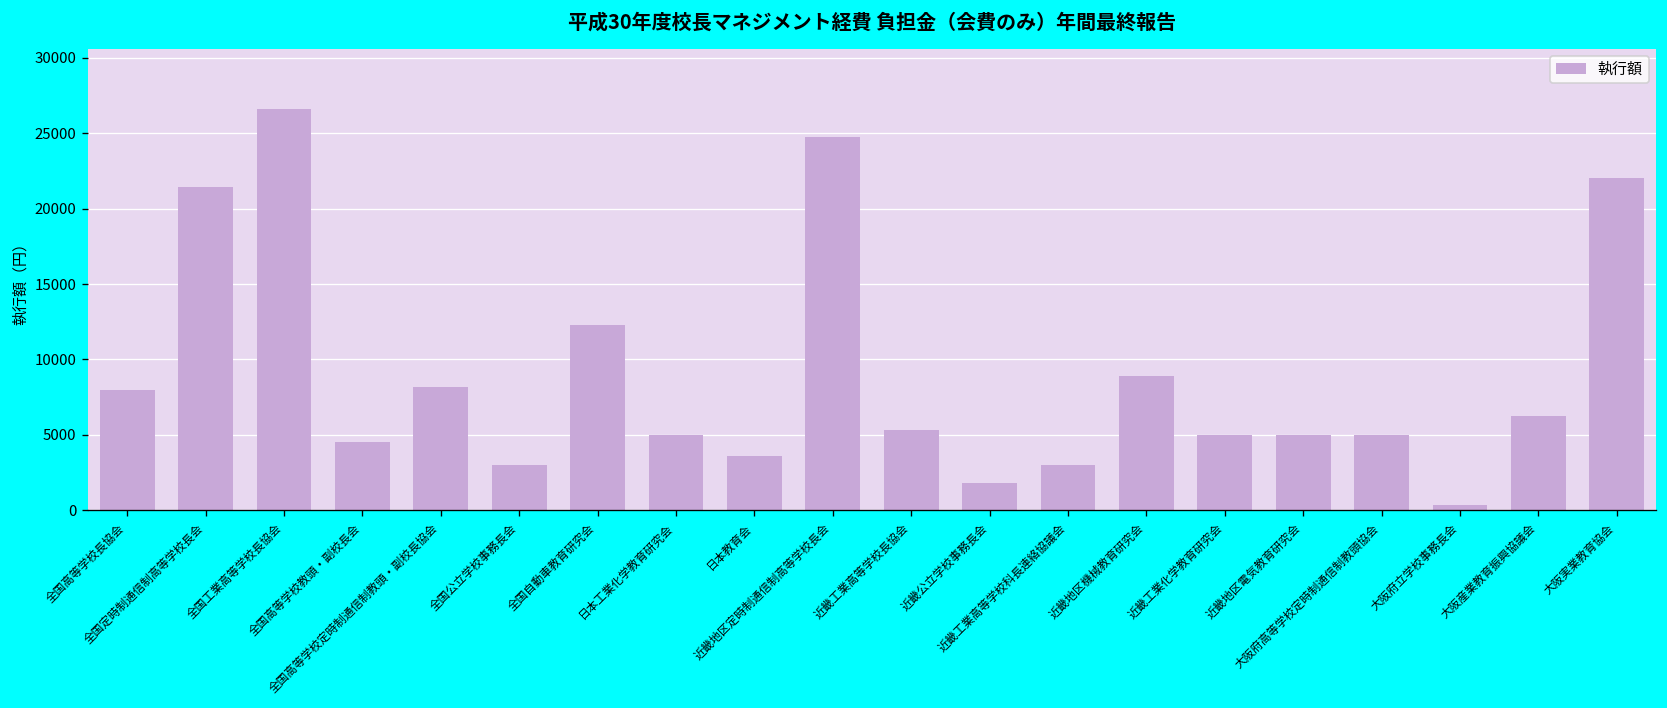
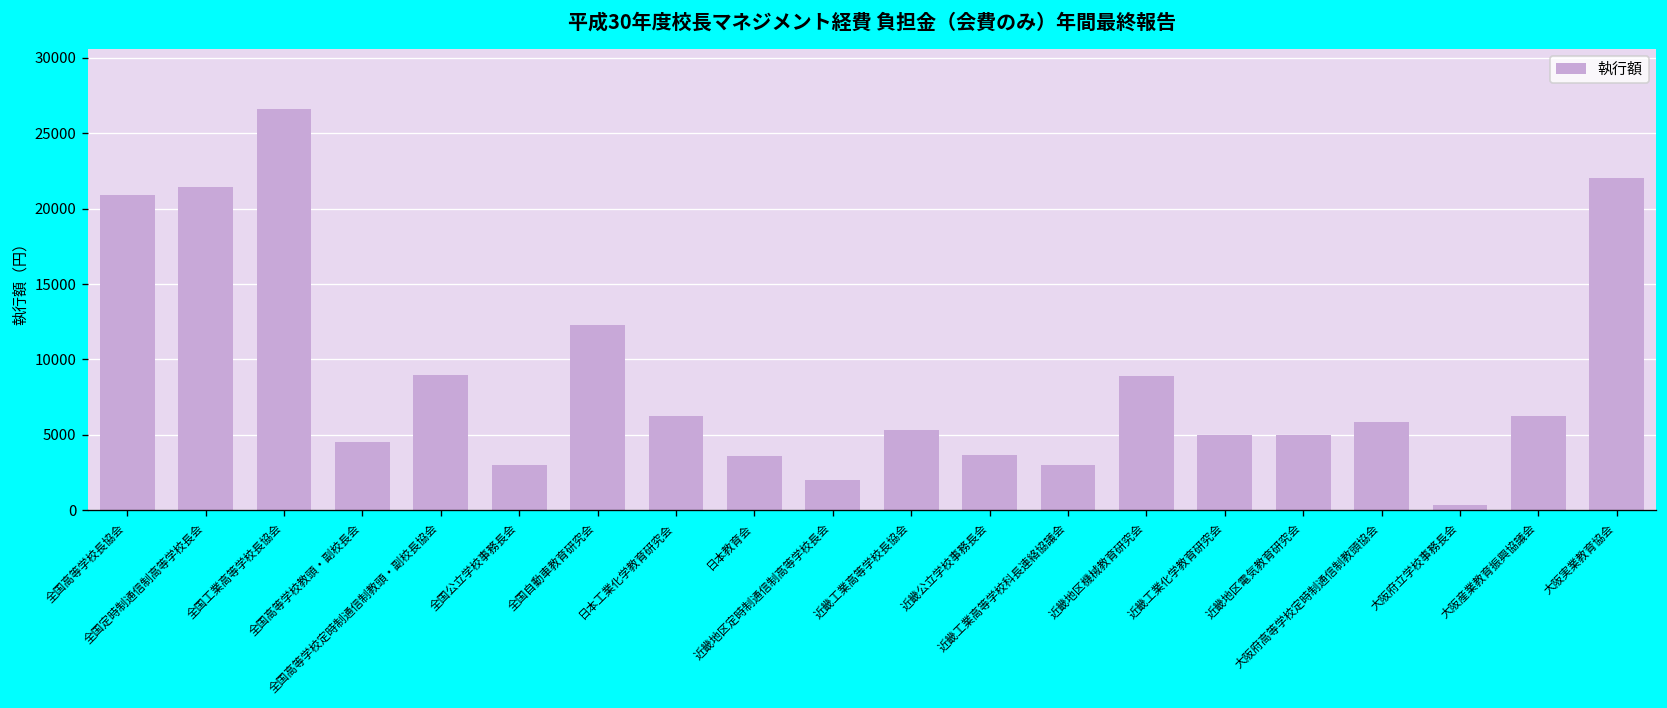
全国高等学校長協会: 8000 -> 20900
全国高等学校定時制通信制教頭・副校長協会: 8200 -> 9000
日本工業化学教育研究会: 5000 -> 6300
近畿地区定時制通信制高等学校長会: 24800 -> 2000
近畿公立学校事務長会: 1800 -> 3700
大阪府高等学校定時制通信制教頭協会: 5000 -> 5800
